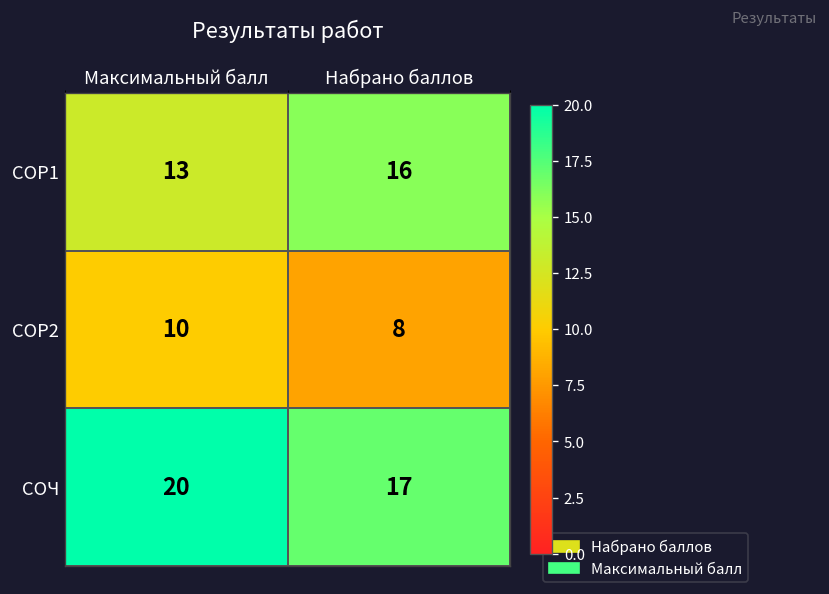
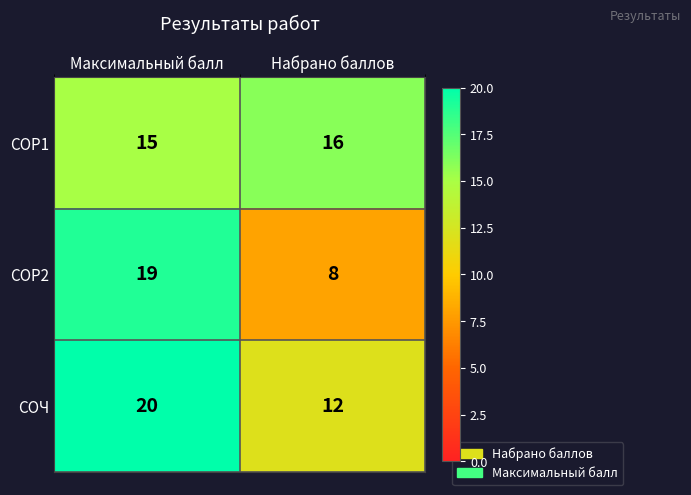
СОР1, Максимальный балл: 13 -> 15
СОР2, Максимальный балл: 10 -> 19
СОЧ, Набрано баллов: 17 -> 12
